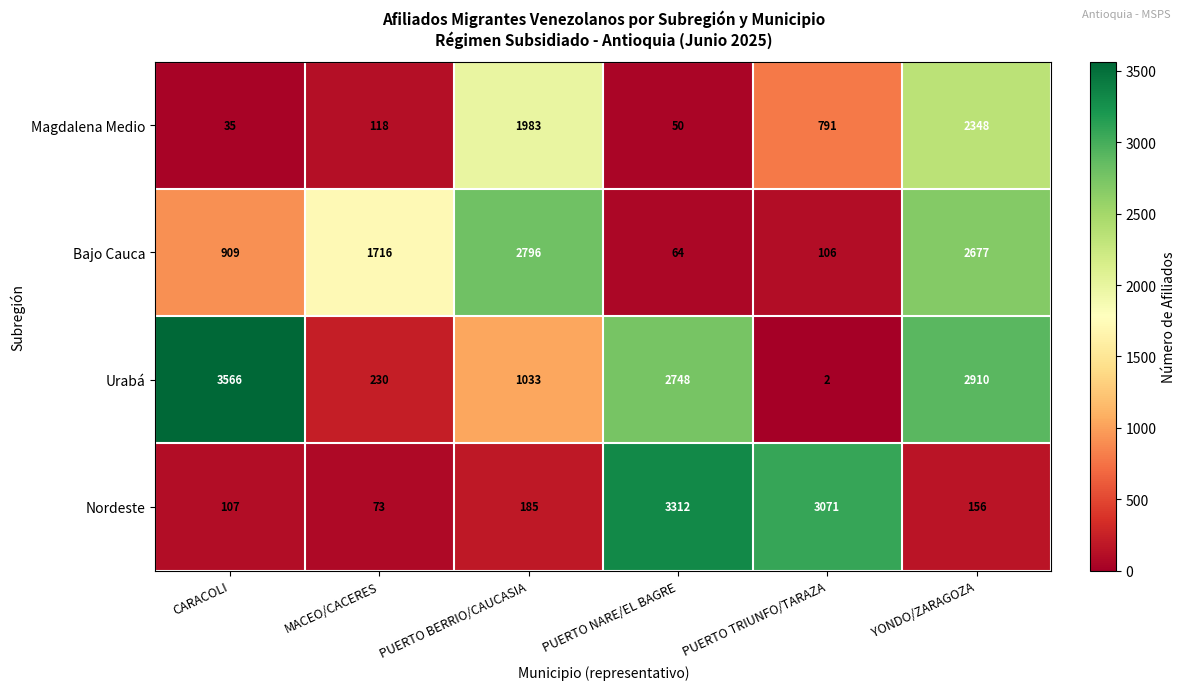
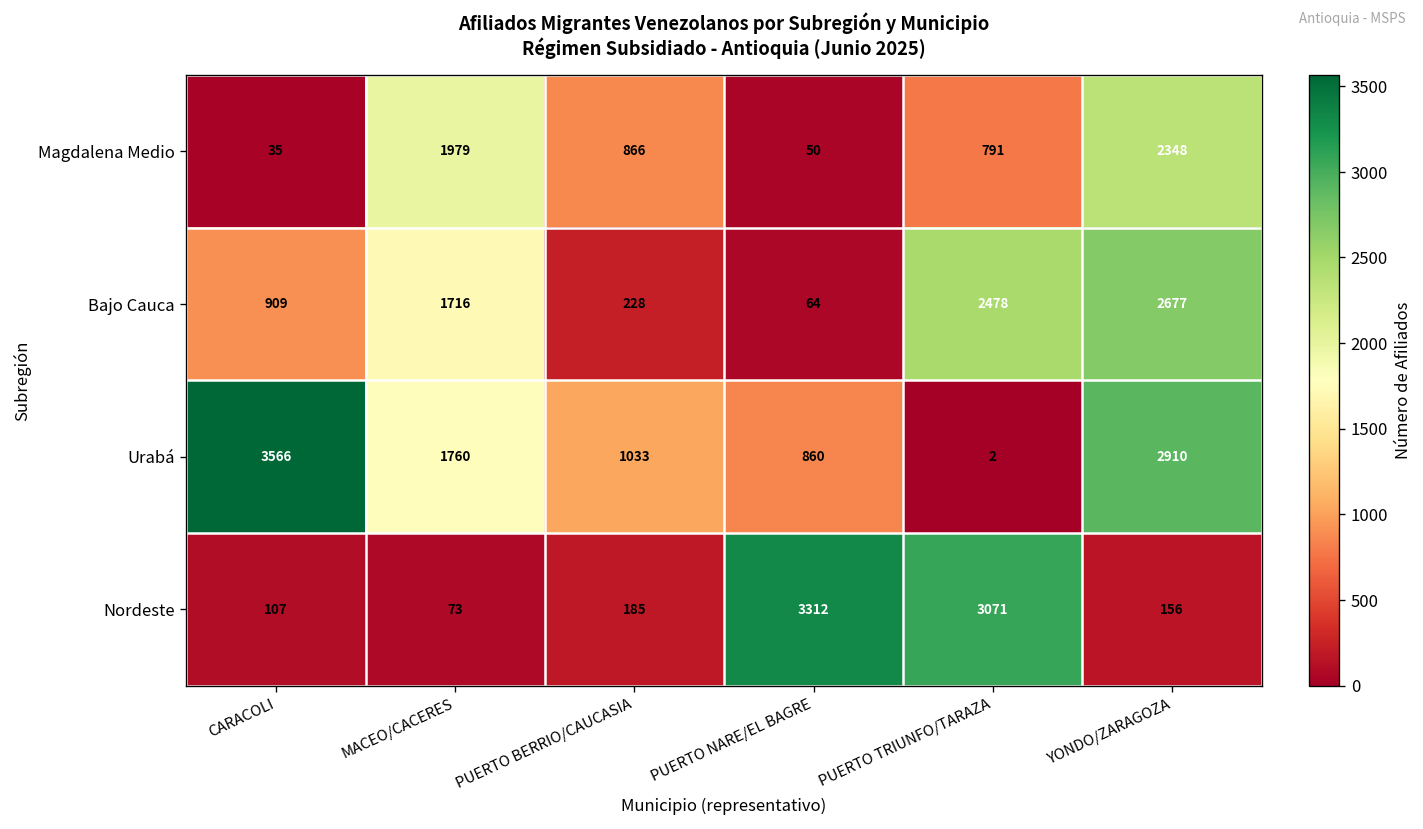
Magdalena Medio, MACEO/CACERES: 118 -> 1979
Magdalena Medio, PUERTO BERRIO/CAUCASIA: 1983 -> 866
Bajo Cauca, PUERTO BERRIO/CAUCASIA: 2796 -> 228
Bajo Cauca, PUERTO TRIUNFO/TARAZA: 106 -> 2478
Urabá, MACEO/CACERES: 230 -> 1760
Urabá, PUERTO NARE/EL BAGRE: 2748 -> 860
